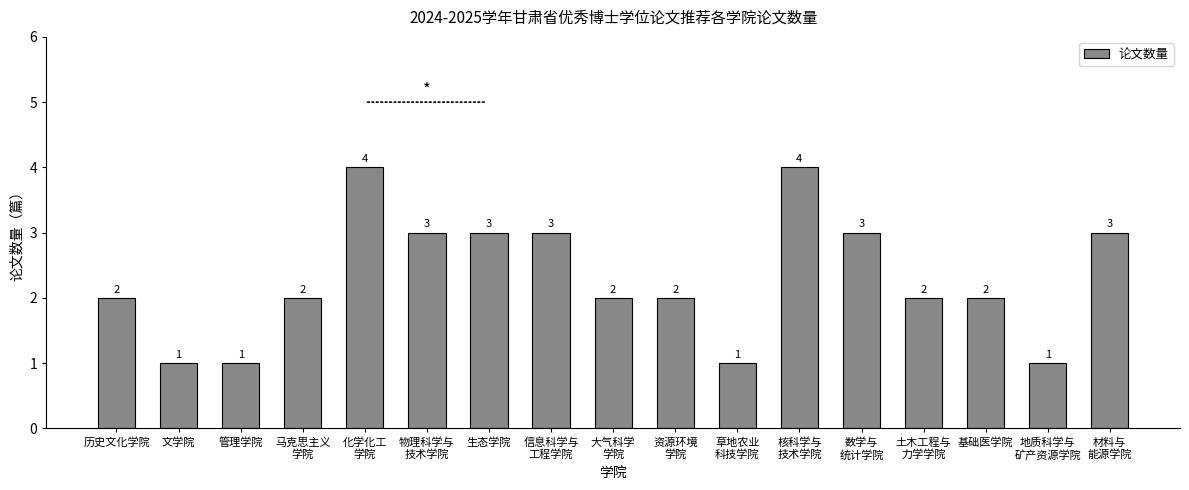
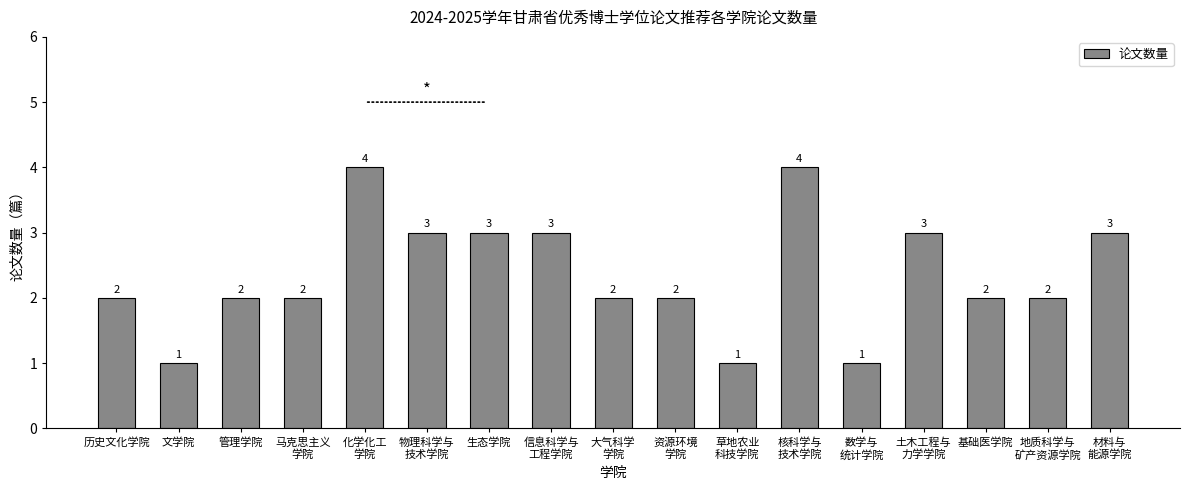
管理学院: 1 -> 2
数学与 统计学院: 3 -> 1
土木工程与 力学学院: 2 -> 3
地质科学与 矿产资源学院: 1 -> 2
